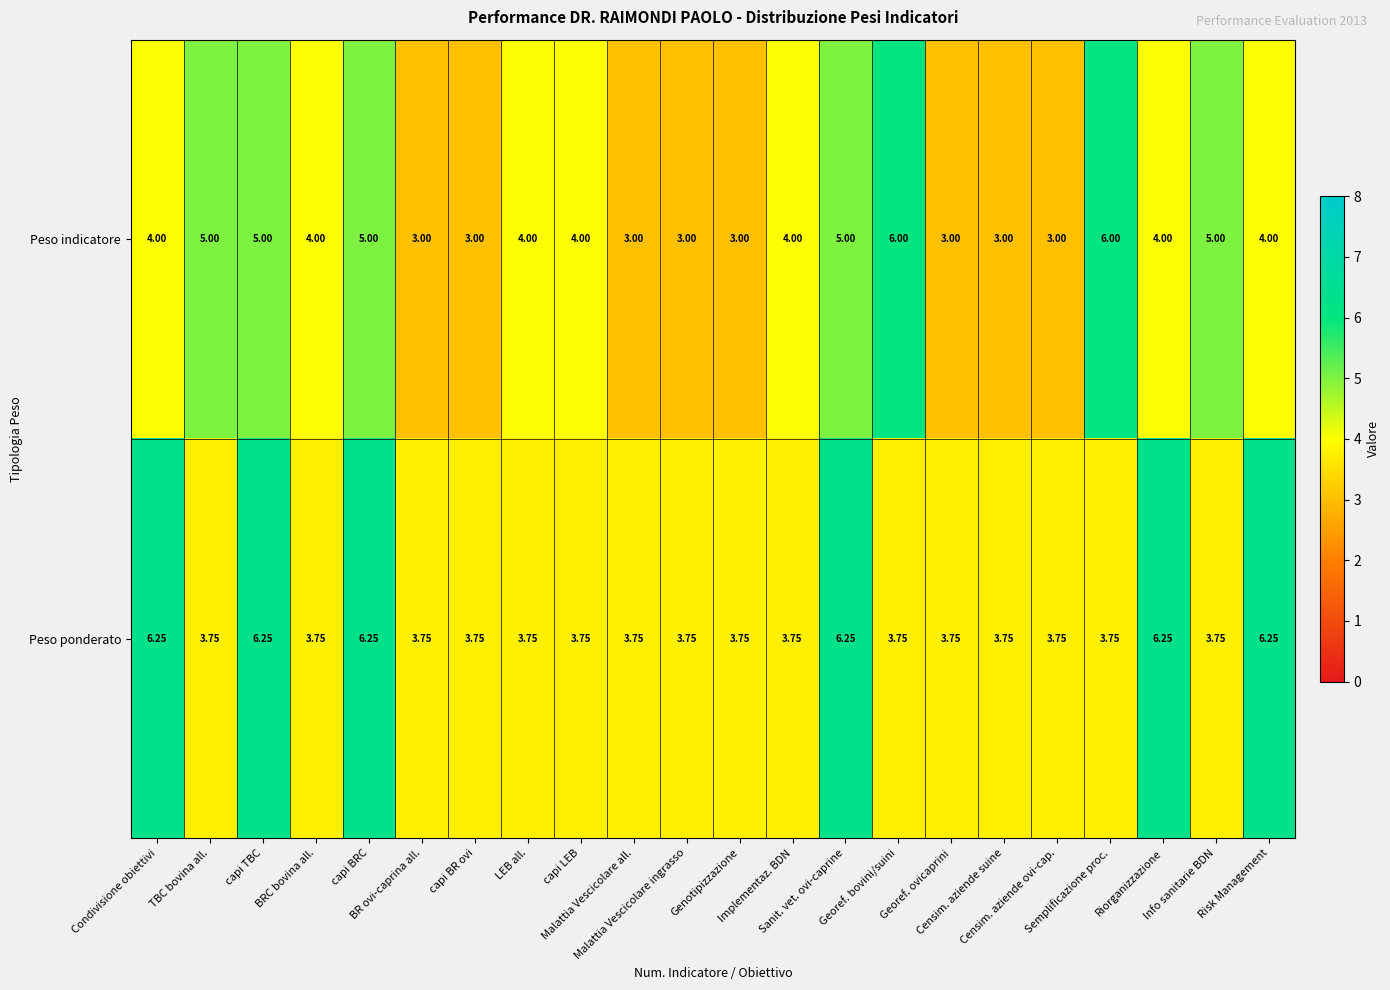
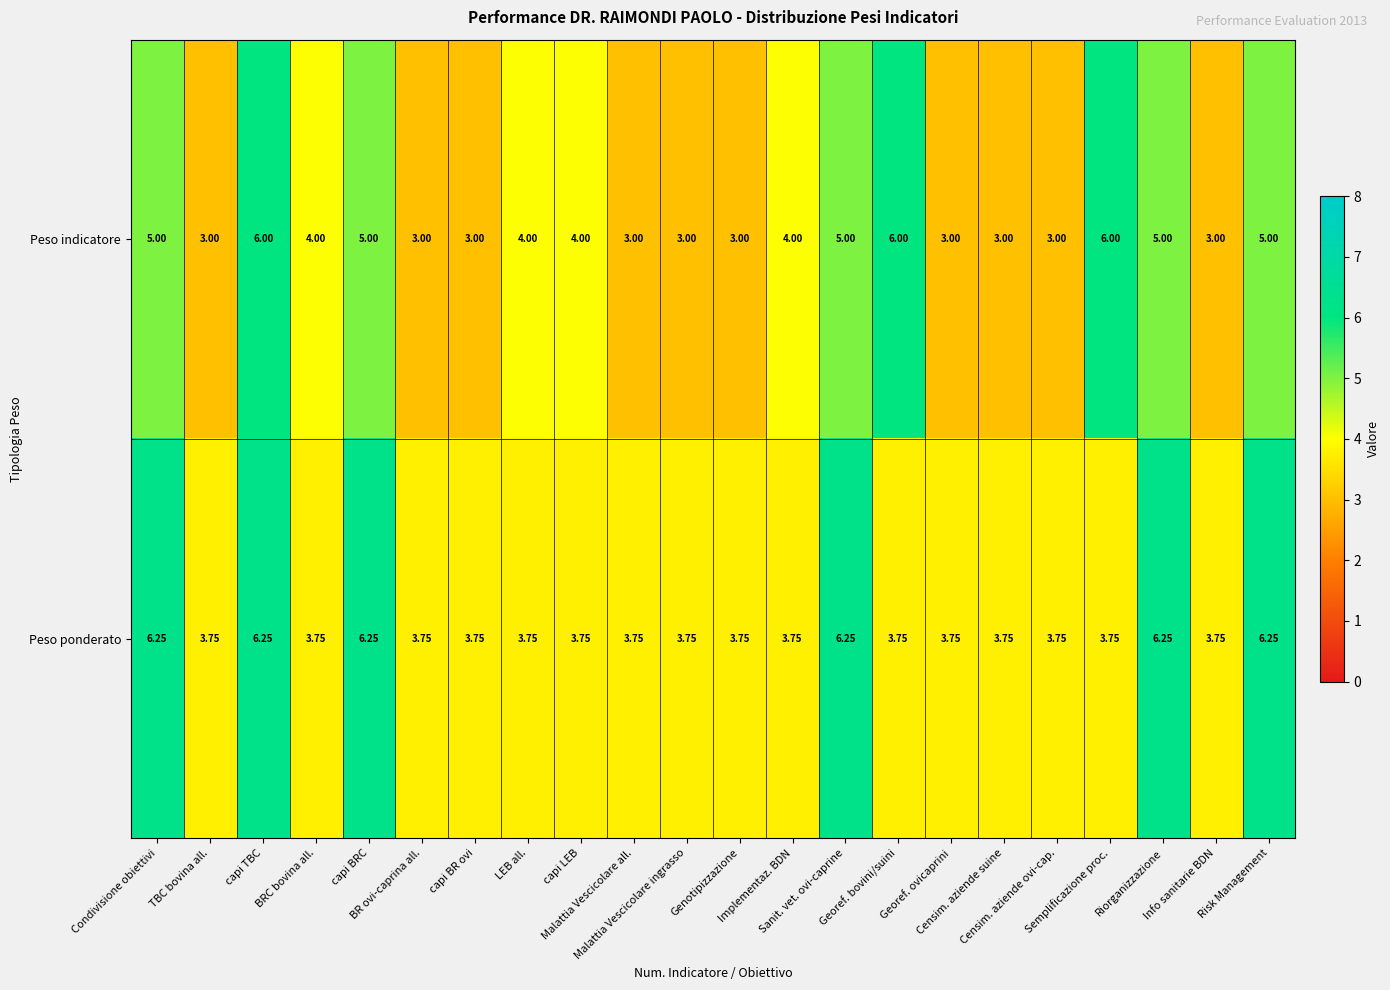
Peso indicatore, Condivisione obiettivi: 4.00 -> 5.00
Peso indicatore, TBC bovina all.: 5.00 -> 3.00
Peso indicatore, capi TBC: 5.00 -> 6.00
Peso indicatore, Riorganizzazione: 4.00 -> 5.00
Peso indicatore, Info sanitarie BDN: 5.00 -> 3.00
Peso indicatore, Risk Management: 4.00 -> 5.00
